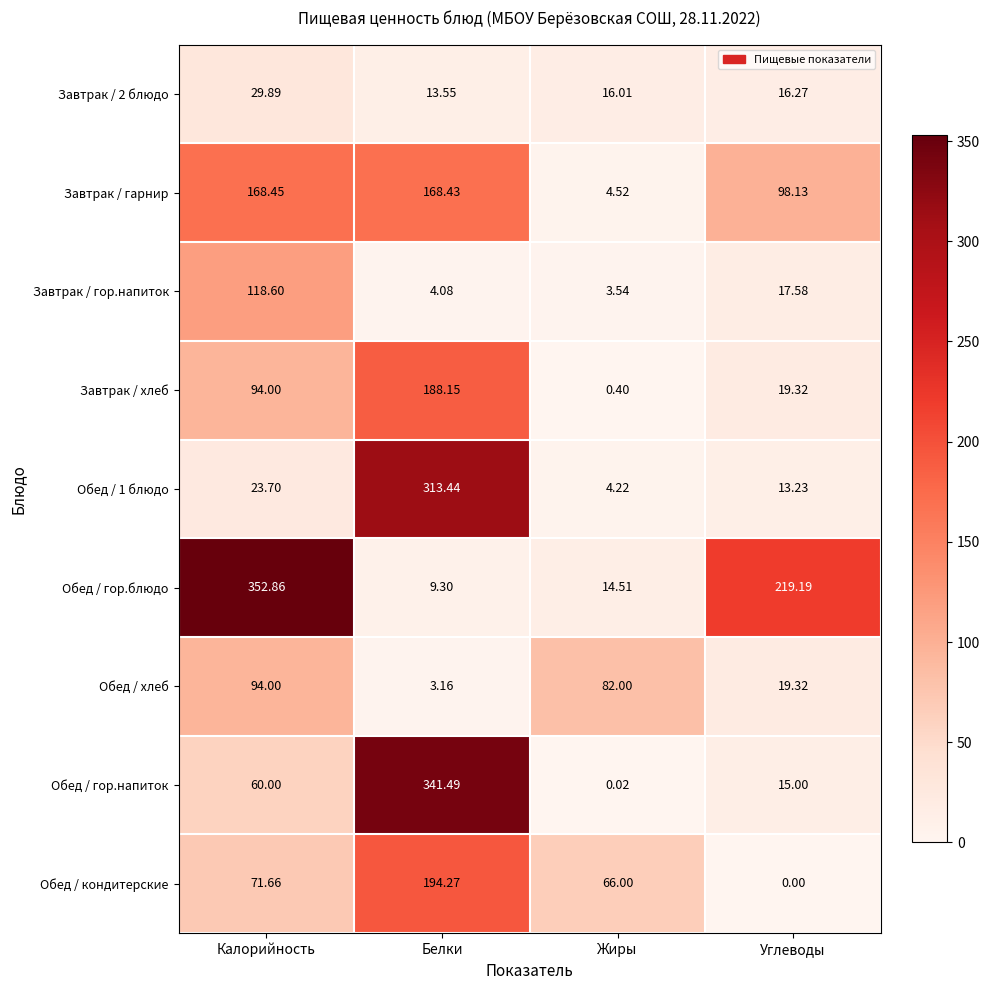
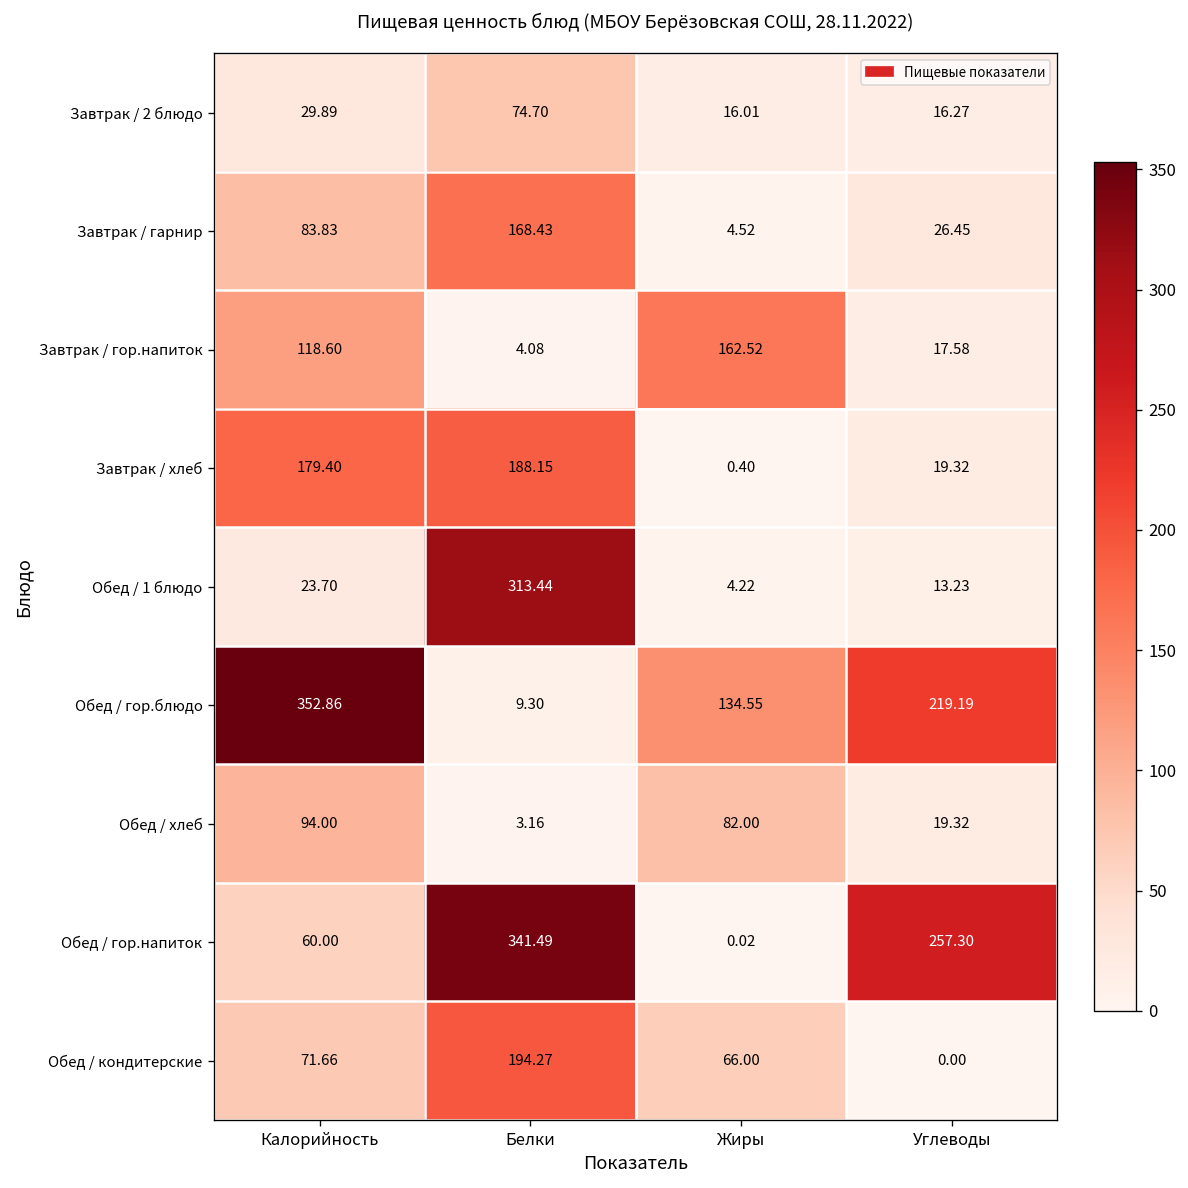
Завтрак / 2 блюдо, Белки: 13.55 -> 74.70
Завтрак / гарнир, Калорийность: 168.45 -> 83.83
Завтрак / гарнир, Углеводы: 98.13 -> 26.45
Завтрак / гор.напиток, Жиры: 3.54 -> 162.52
Завтрак / хлеб, Калорийность: 94.00 -> 179.40
Обед / гор.блюдо, Жиры: 14.51 -> 134.55
Обед / гор.напиток, Углеводы: 15.00 -> 257.30
